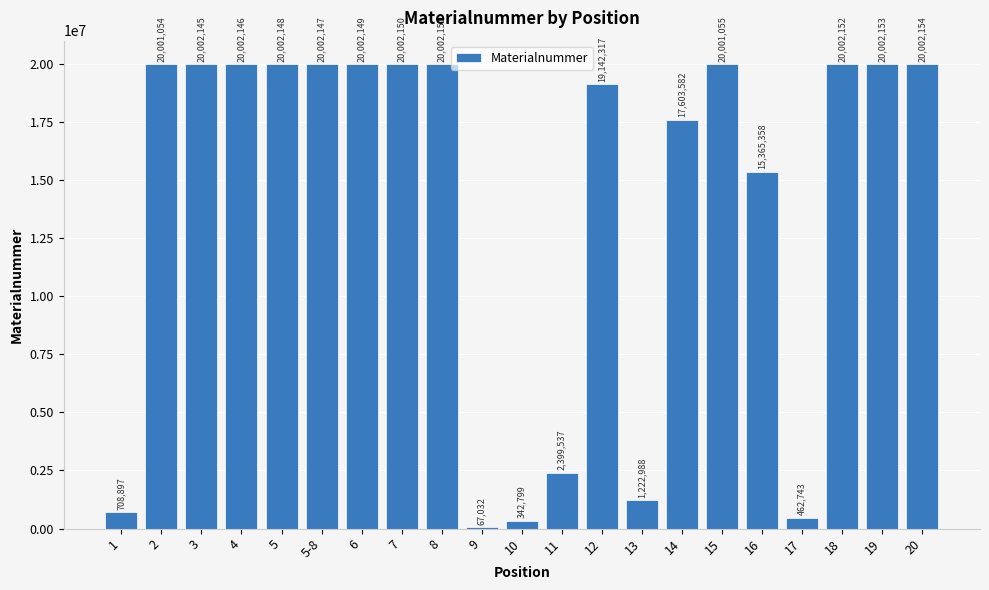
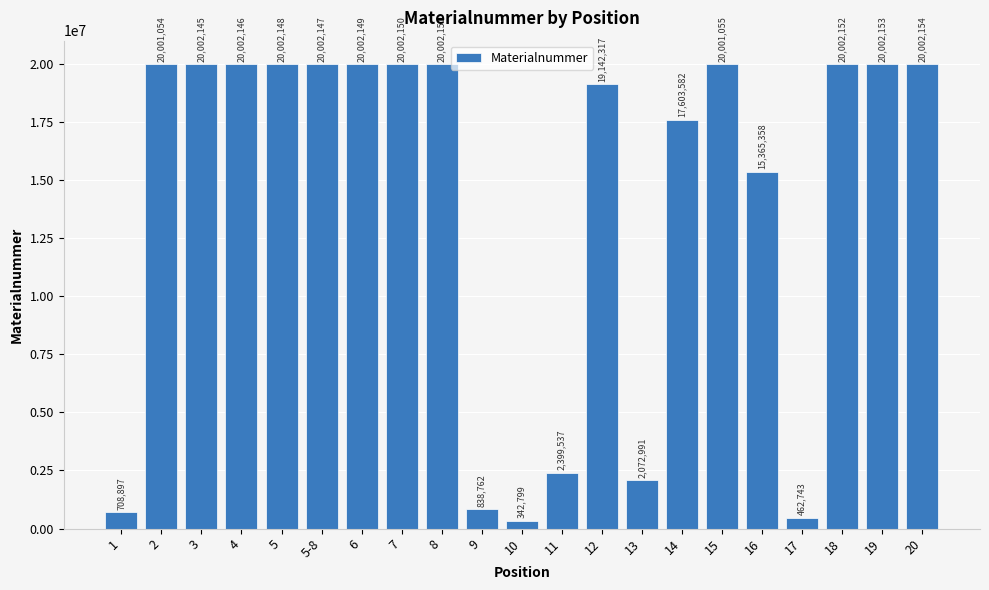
9: 67,032 -> 838,762
13: 1,222,988 -> 2,072,991
